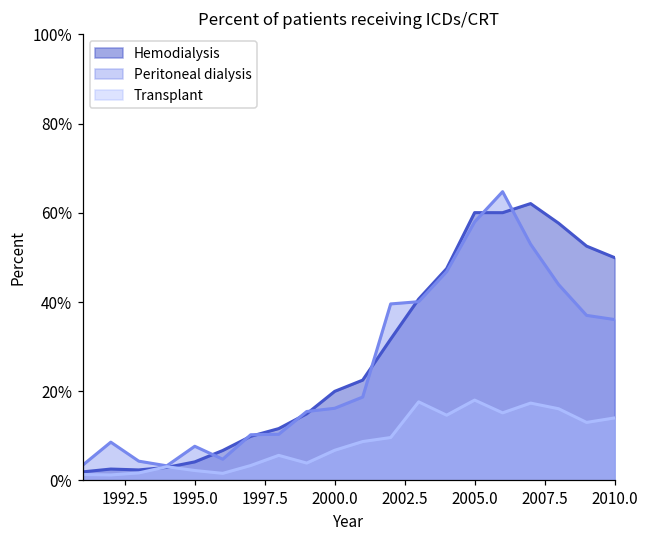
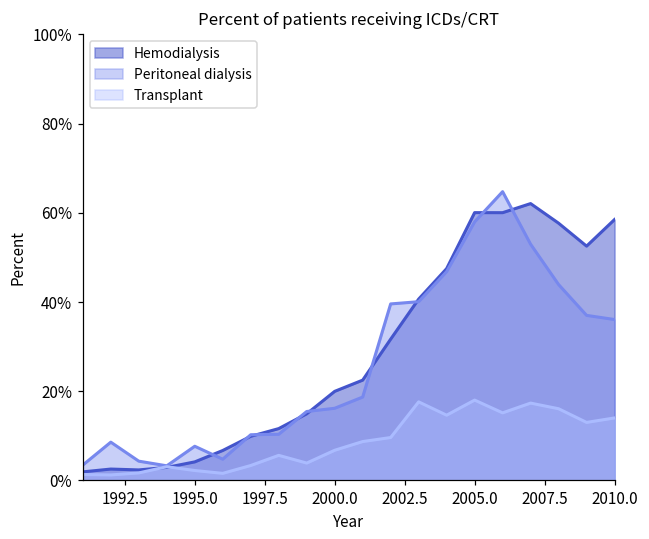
Hemodialysis, 2010.0: 50% -> 59%
